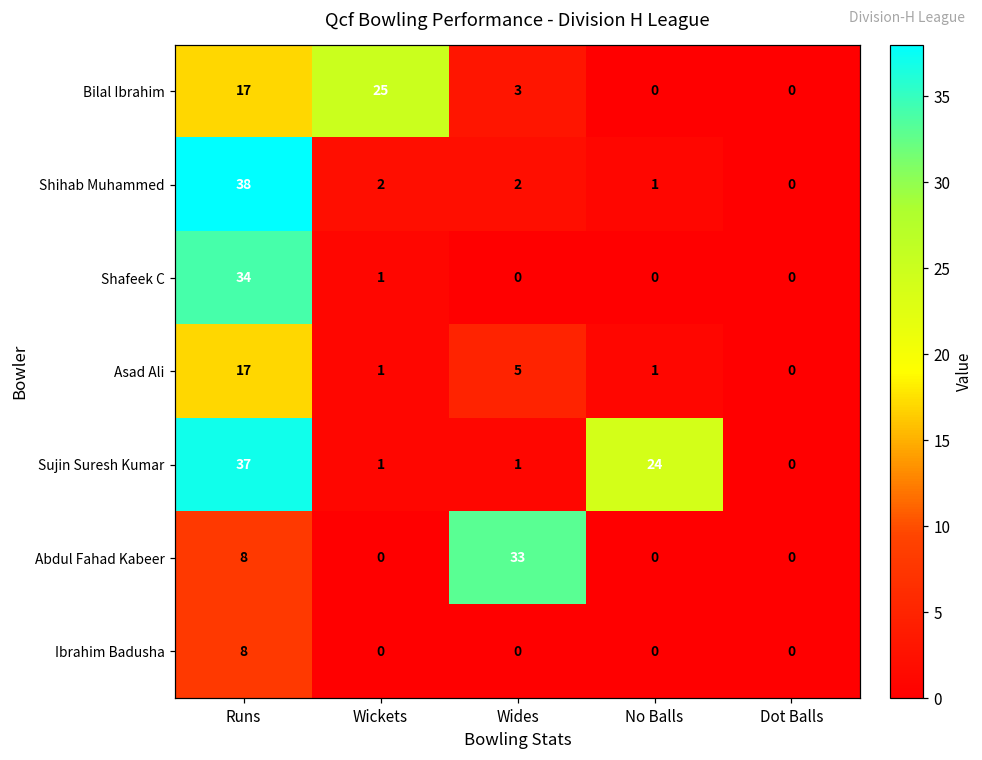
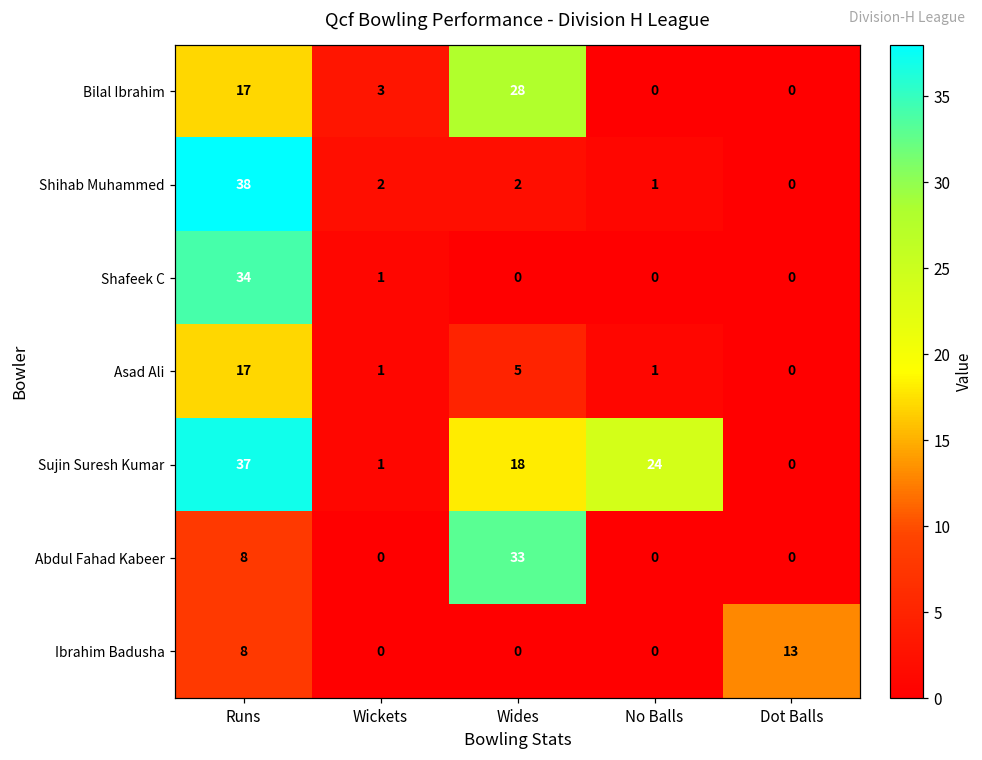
Bilal Ibrahim, Wickets: 25 -> 3
Bilal Ibrahim, Wides: 3 -> 28
Sujin Suresh Kumar, Wides: 1 -> 18
Ibrahim Badusha, Dot Balls: 0 -> 13
